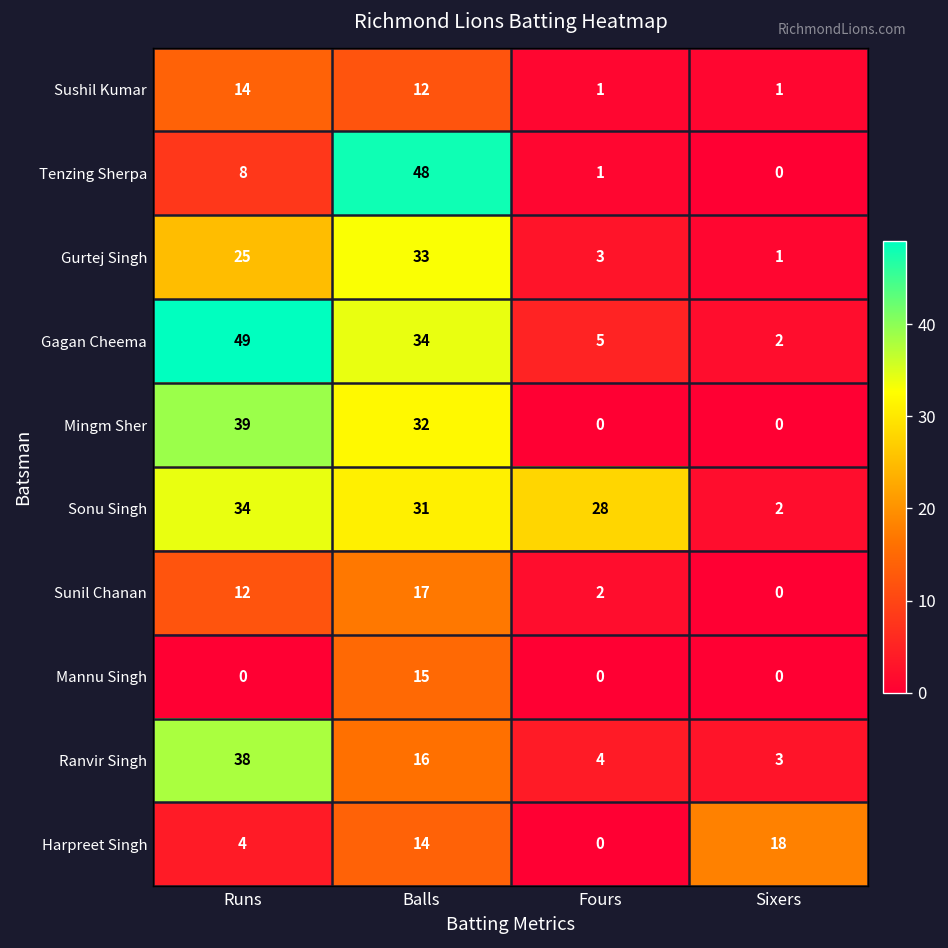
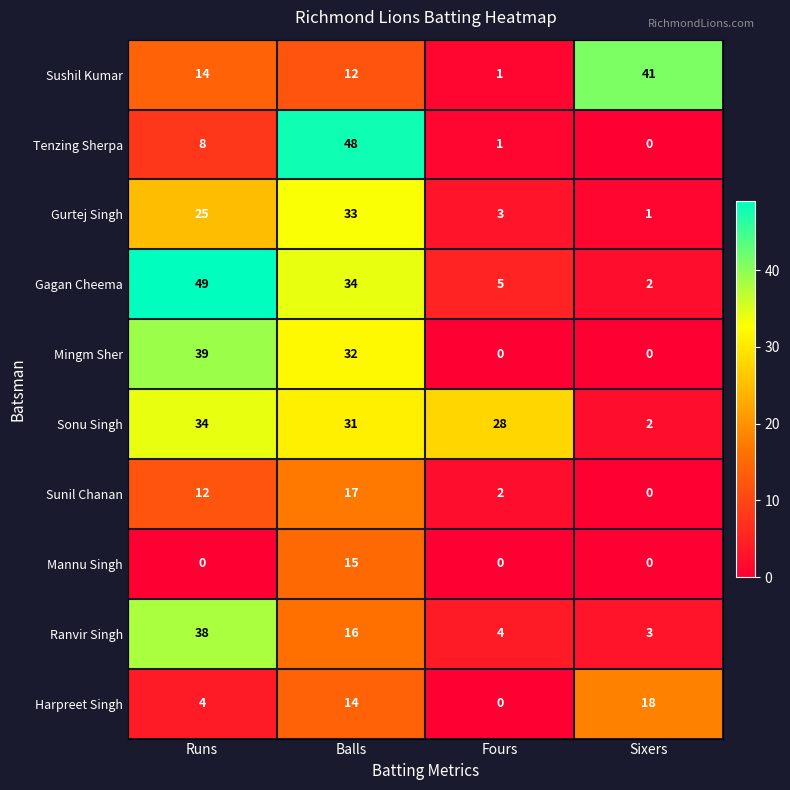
Sushil Kumar, Sixers: 1 -> 41
